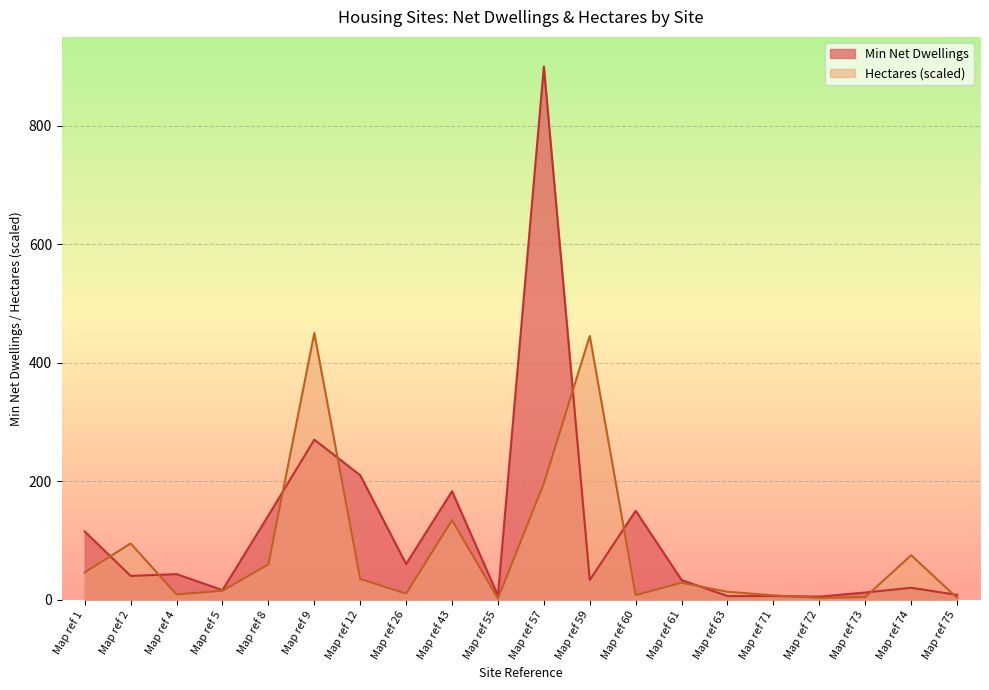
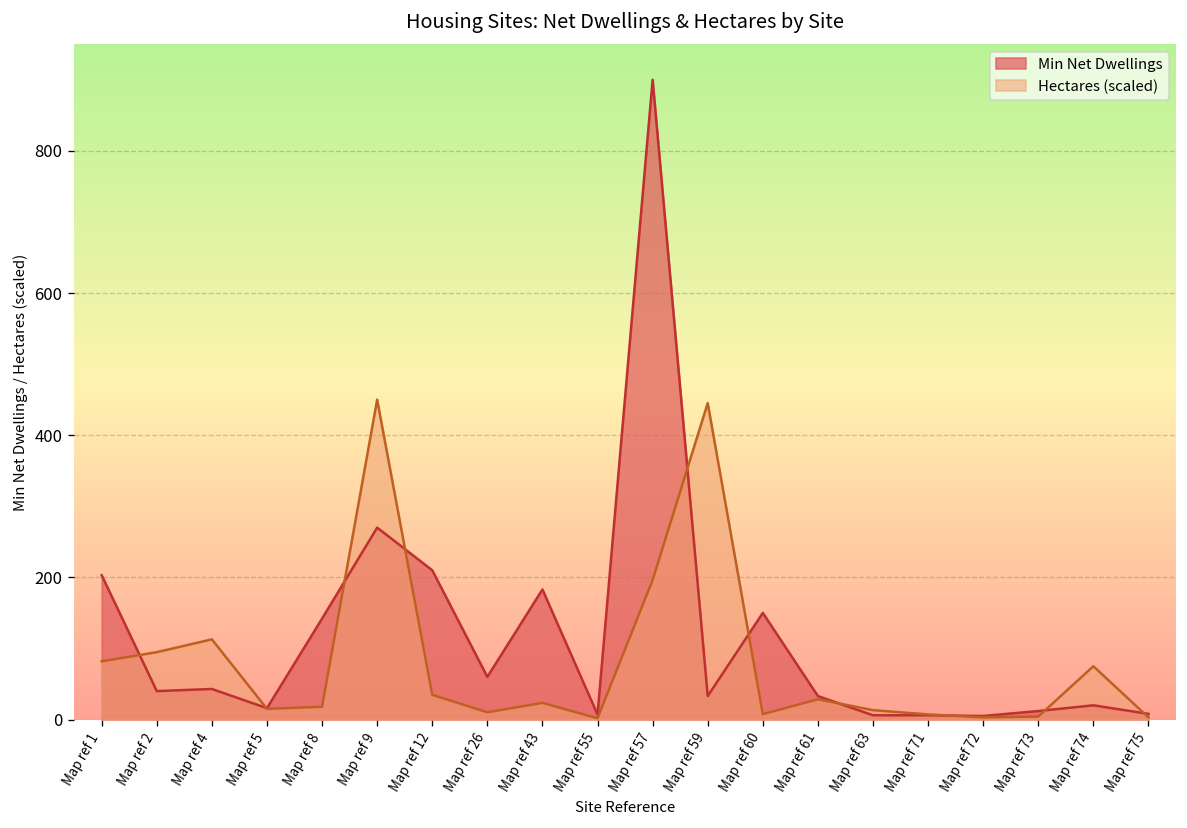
Min Net Dwellings, Map ref 1: 120 -> 200
Hectares (scaled), Map ref 1: 50 -> 80
Hectares (scaled), Map ref 4: 10 -> 110
Hectares (scaled), Map ref 8: 60 -> 20
Hectares (scaled), Map ref 43: 130 -> 20
